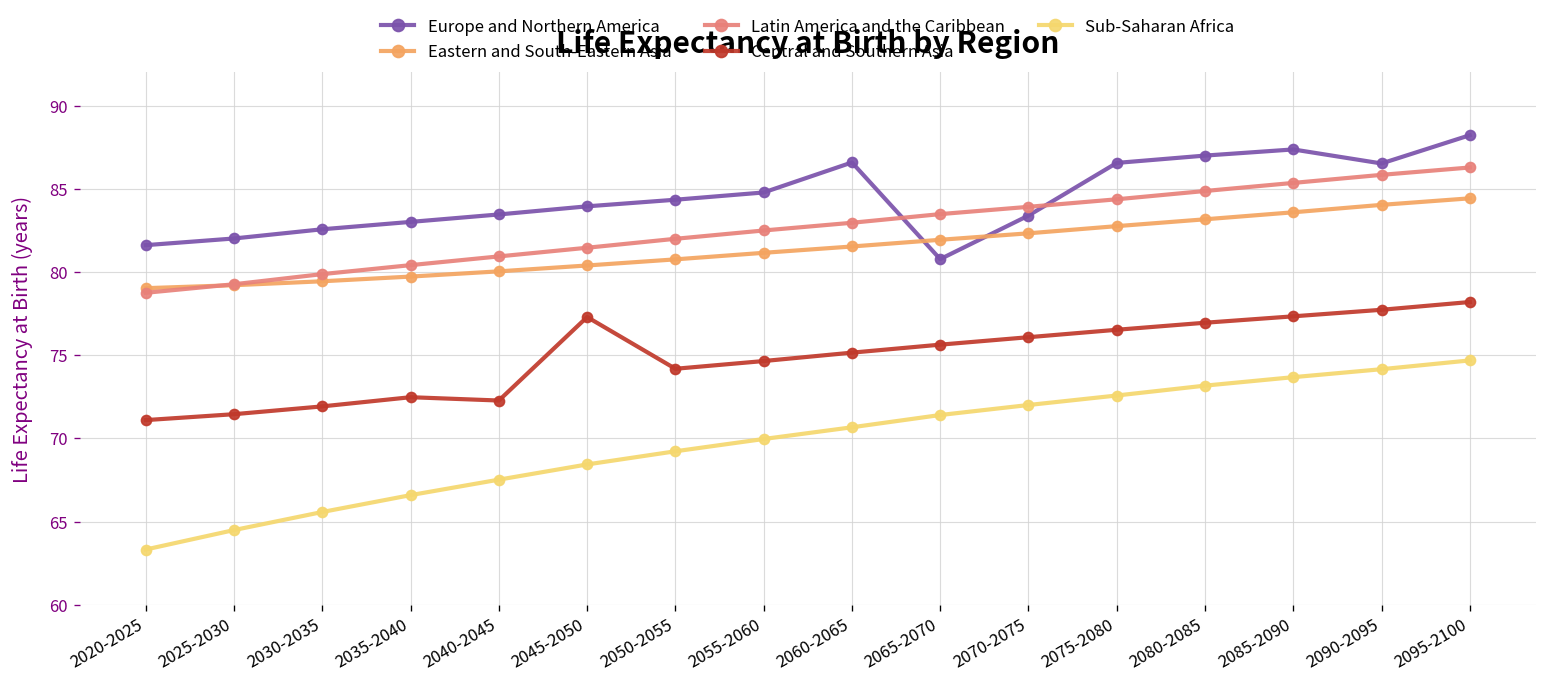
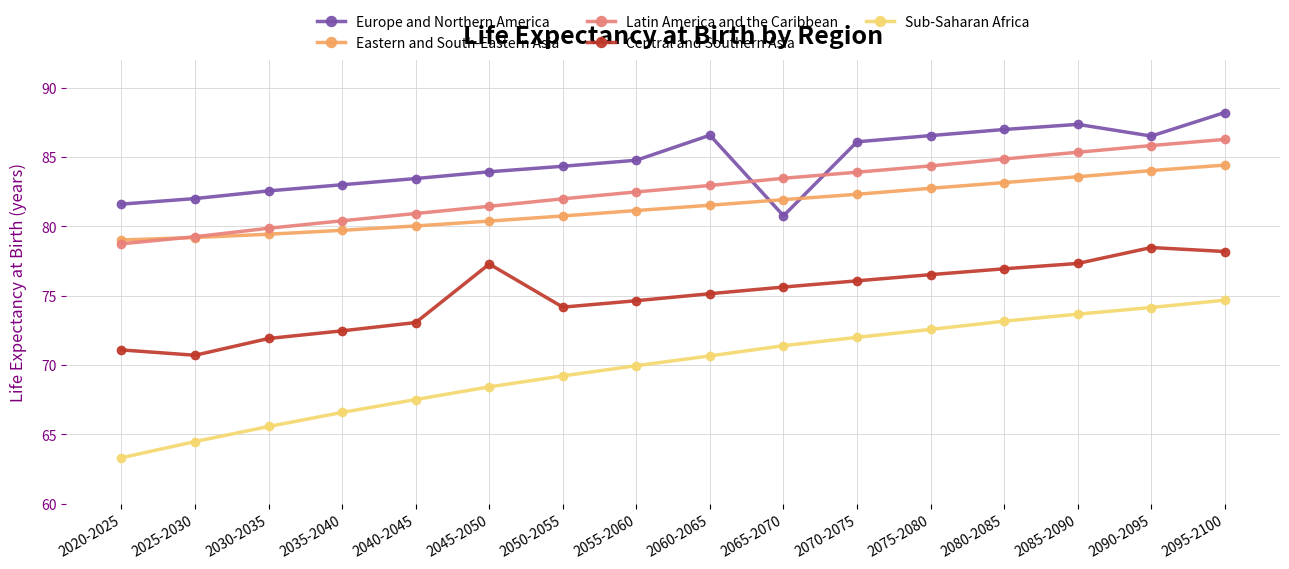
Central and Southern Asia, 2025-2030: 71.5 -> 70.7
Central and Southern Asia, 2040-2045: 72.3 -> 73.1
Europe and Northern America, 2070-2075: 83.4 -> 86.1
Central and Southern Asia, 2090-2095: 77.7 -> 78.5
